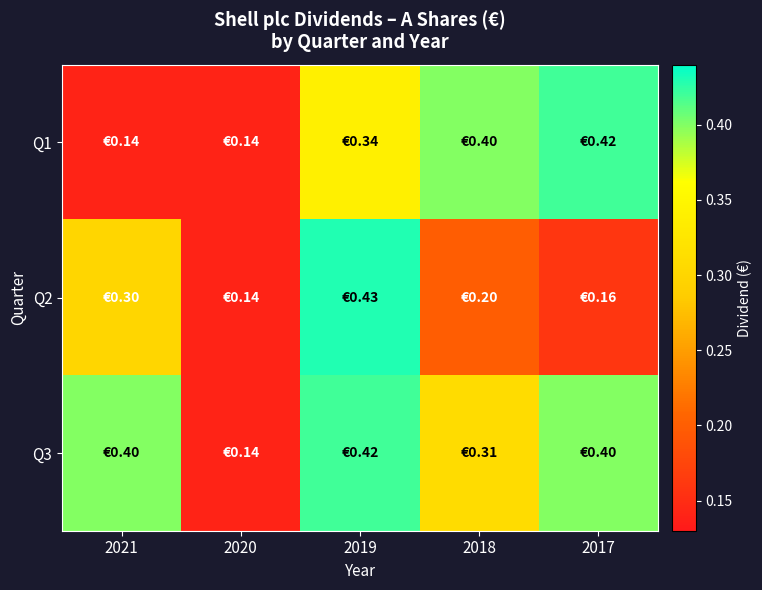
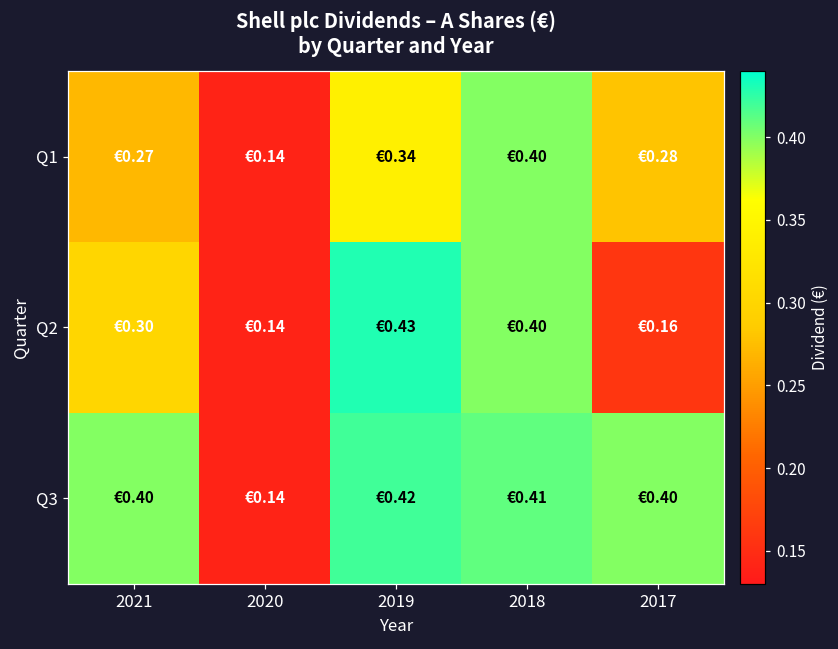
Q1, 2021: €0.14 -> €0.27
Q1, 2017: €0.42 -> €0.28
Q2, 2018: €0.20 -> €0.40
Q3, 2018: €0.31 -> €0.41
